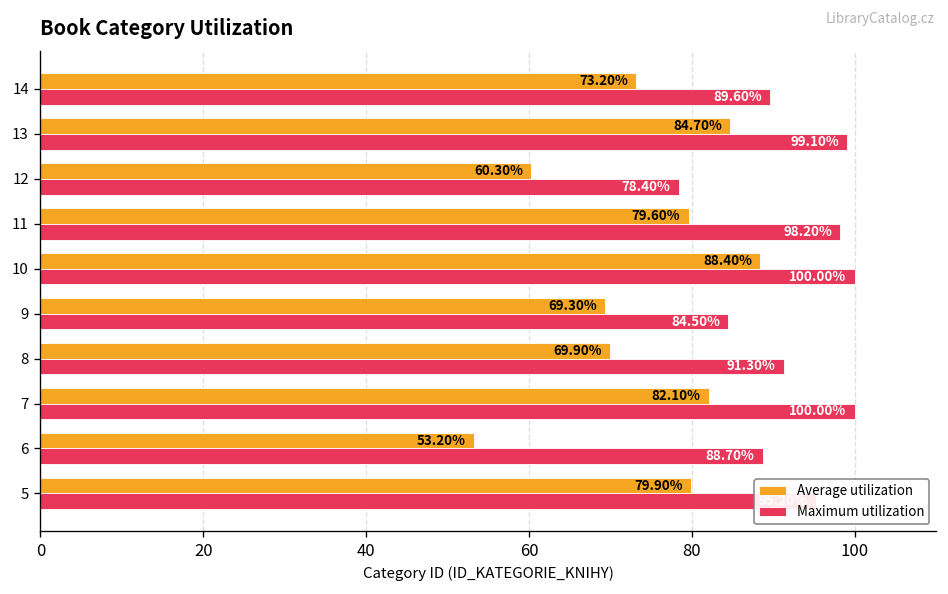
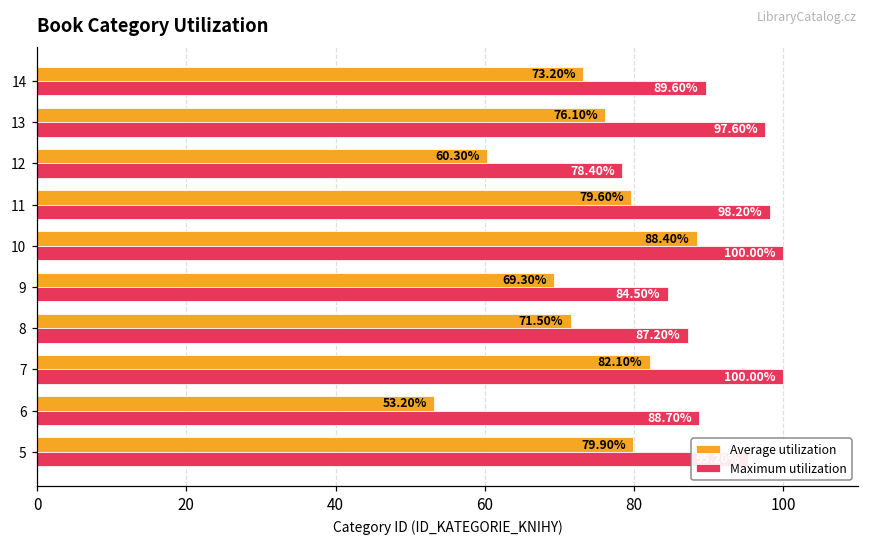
Average utilization, 13: 84.70% -> 76.10%
Maximum utilization, 13: 99.10% -> 97.60%
Average utilization, 8: 69.90% -> 71.50%
Maximum utilization, 8: 91.30% -> 87.20%
